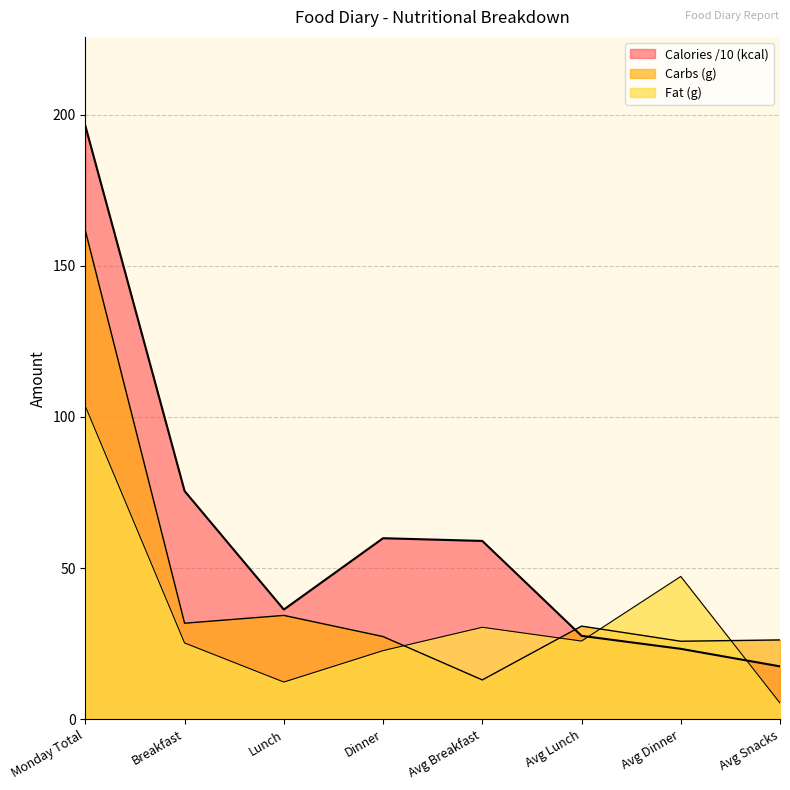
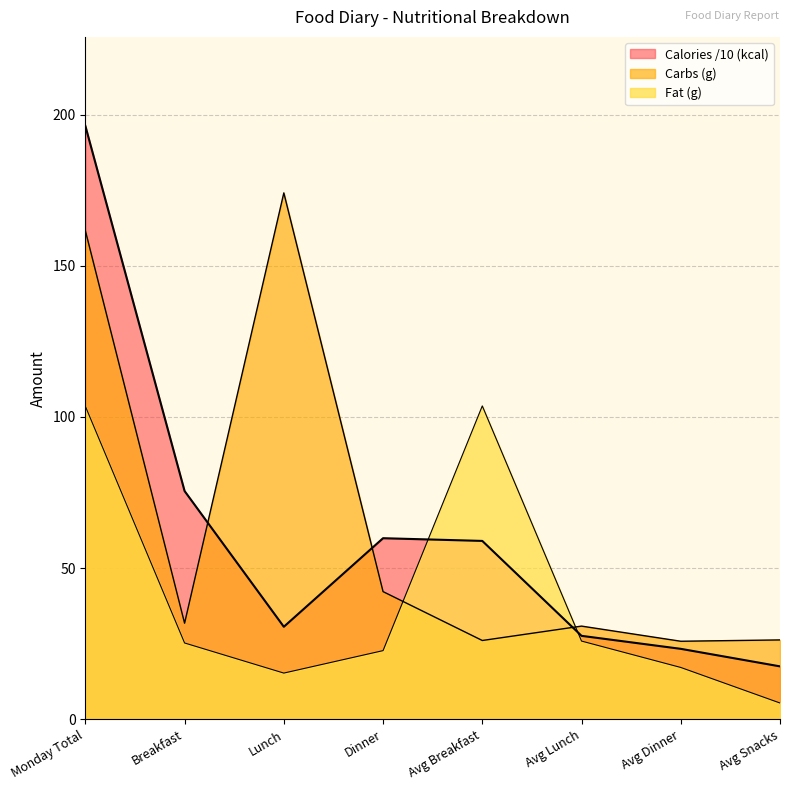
Calories /10 (kcal), Lunch: 36 -> 31
Carbs (g), Lunch: 34 -> 174
Fat (g), Lunch: 12 -> 15
Carbs (g), Dinner: 27 -> 42
Carbs (g), Avg Breakfast: 13 -> 26
Fat (g), Avg Breakfast: 30 -> 104
Fat (g), Avg Dinner: 47 -> 17
